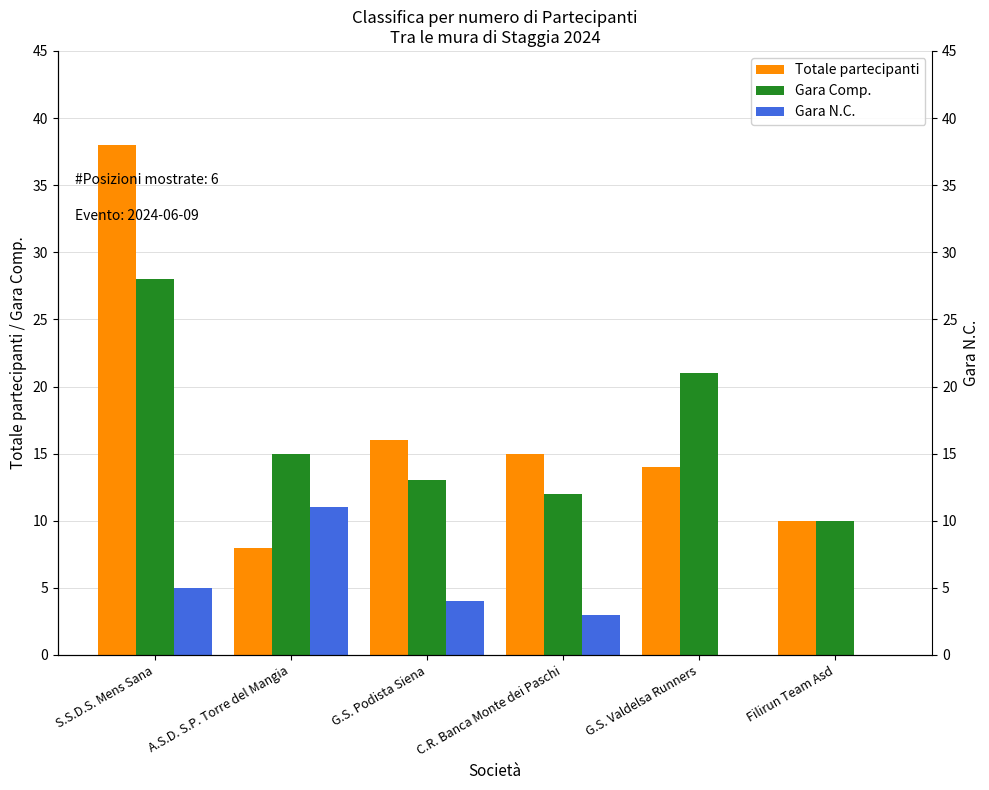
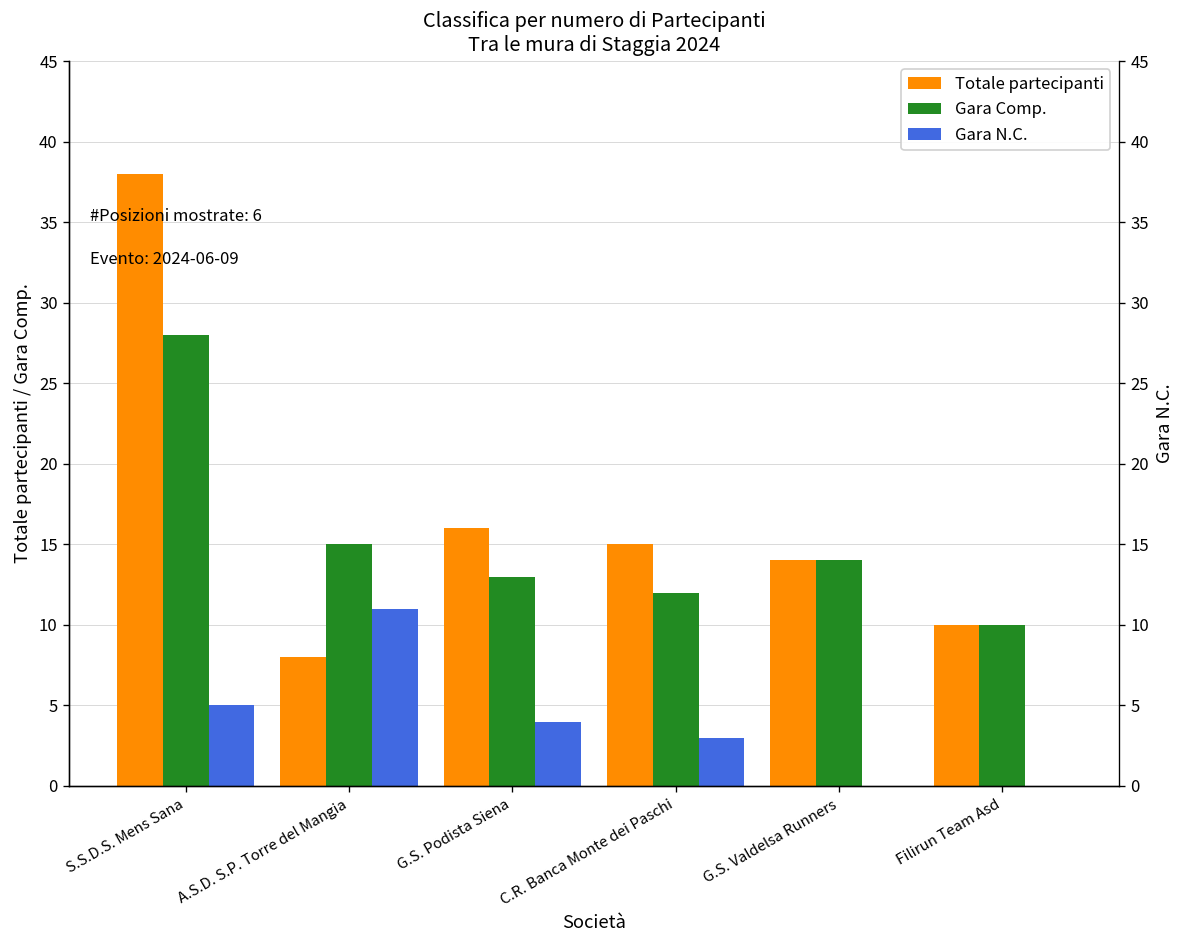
Gara Comp., G.S. Valdelsa Runners: 21 -> 14
